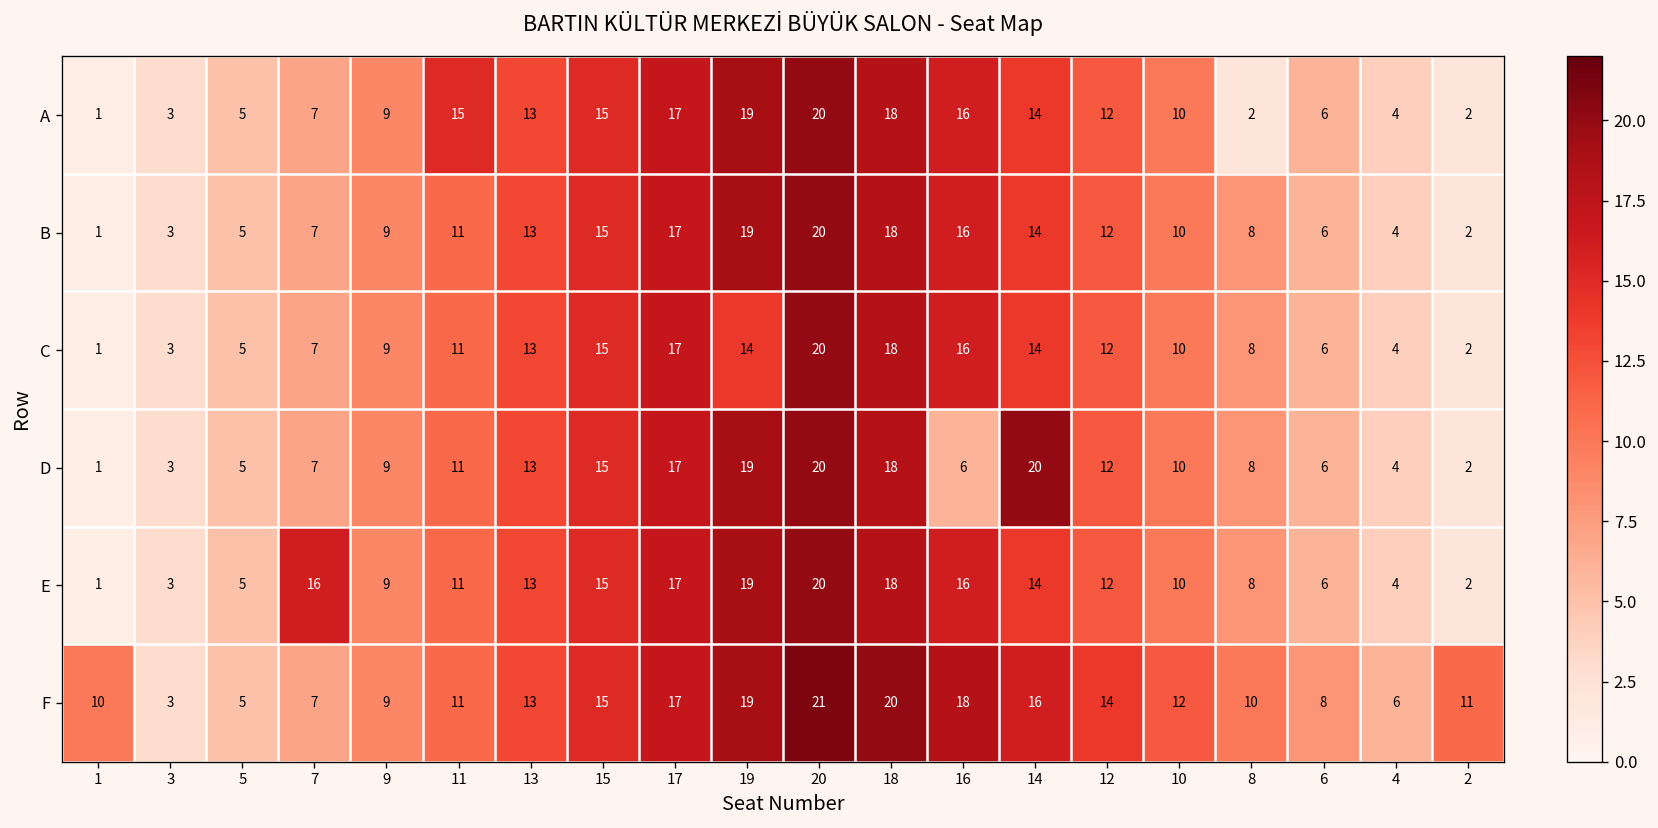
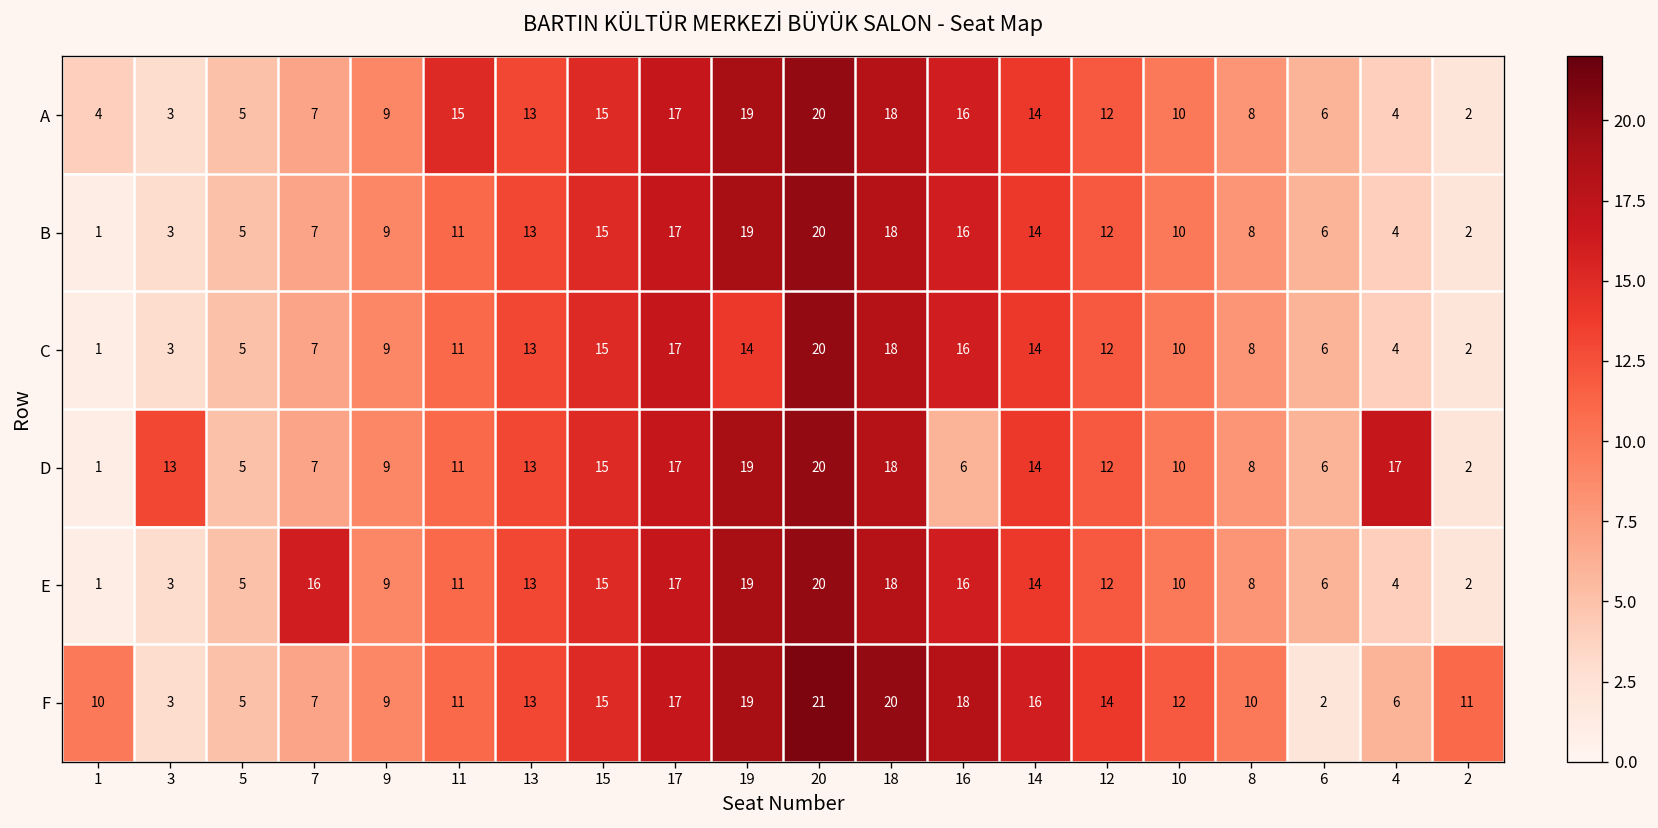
A, 1: 1 -> 4
A, 8: 2 -> 8
D, 3: 3 -> 13
D, 14: 20 -> 14
D, 4: 4 -> 17
F, 6: 8 -> 2
